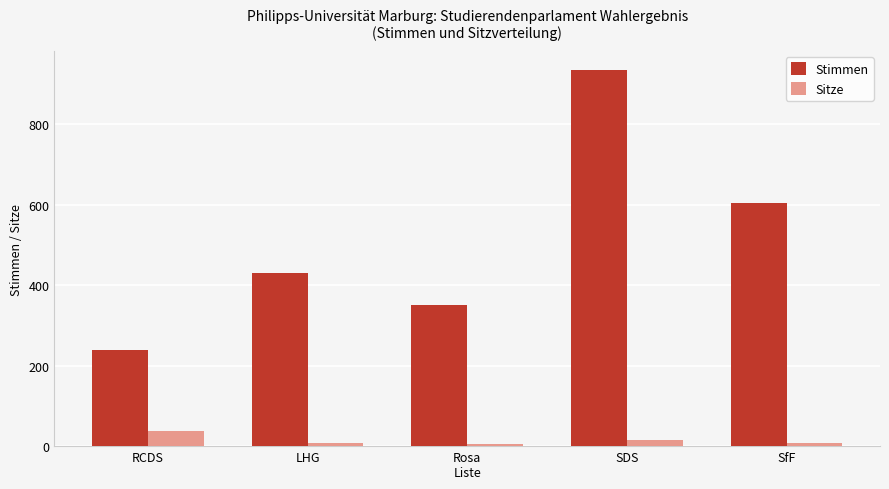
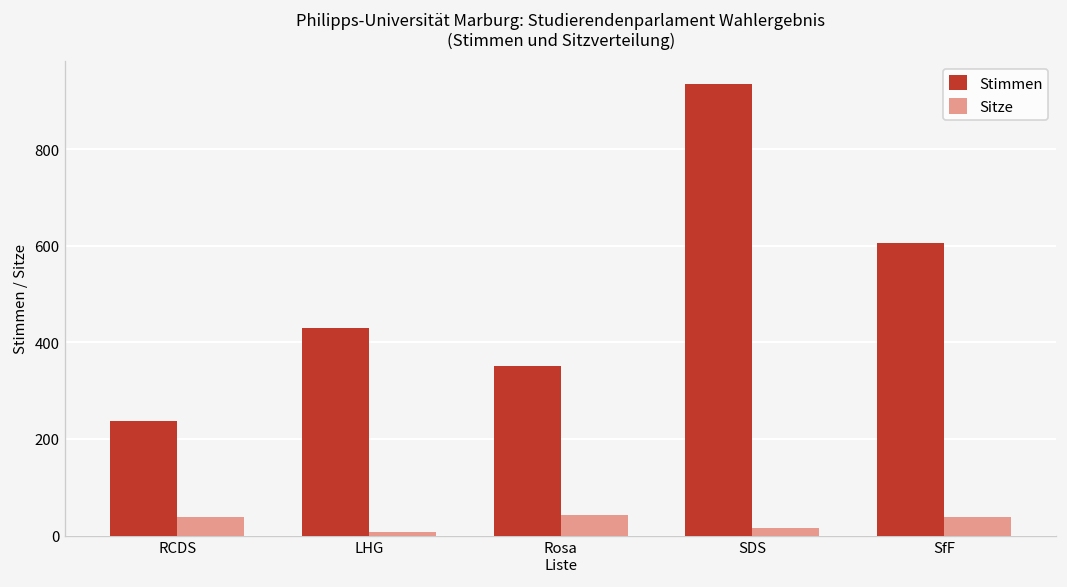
Sitze, Rosa Liste: 10 -> 40
Sitze, SfF: 10 -> 40
